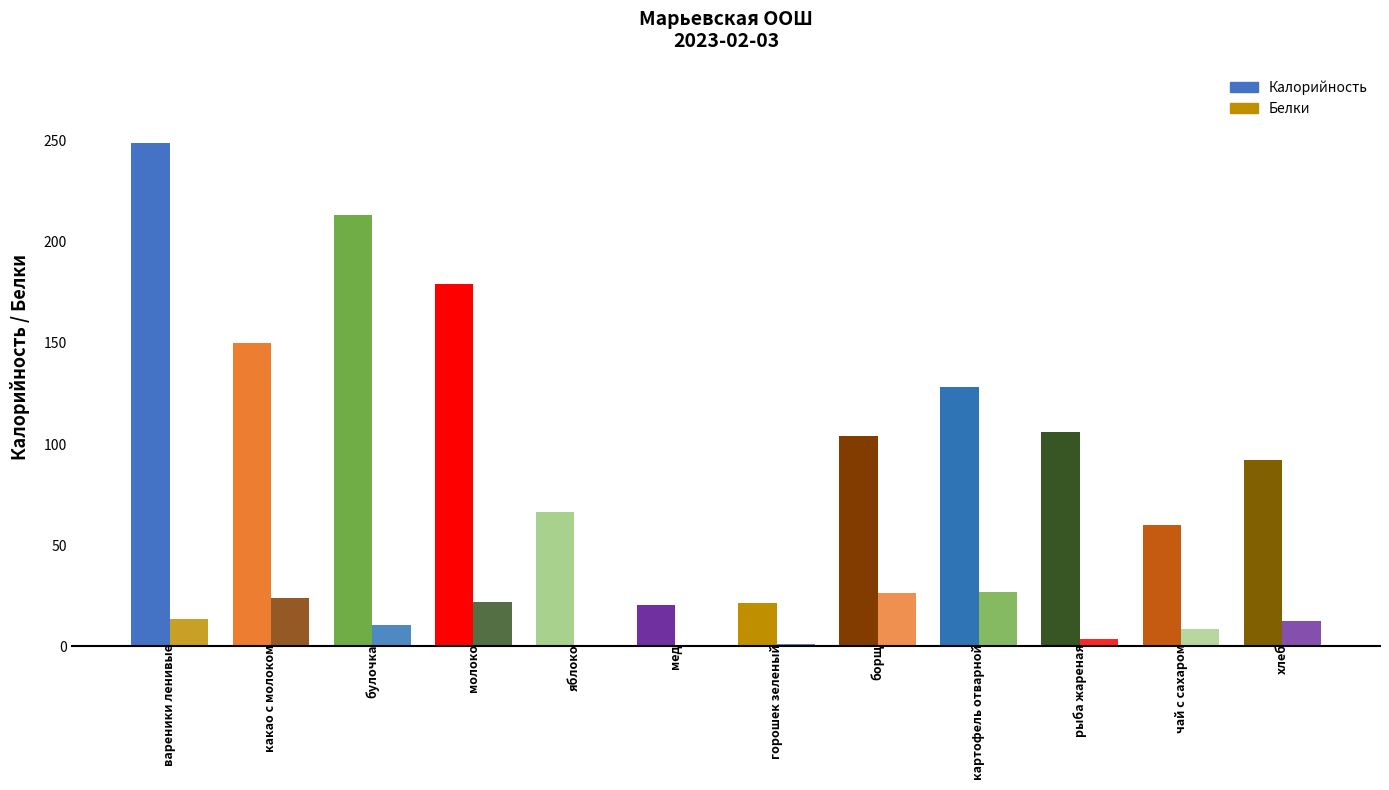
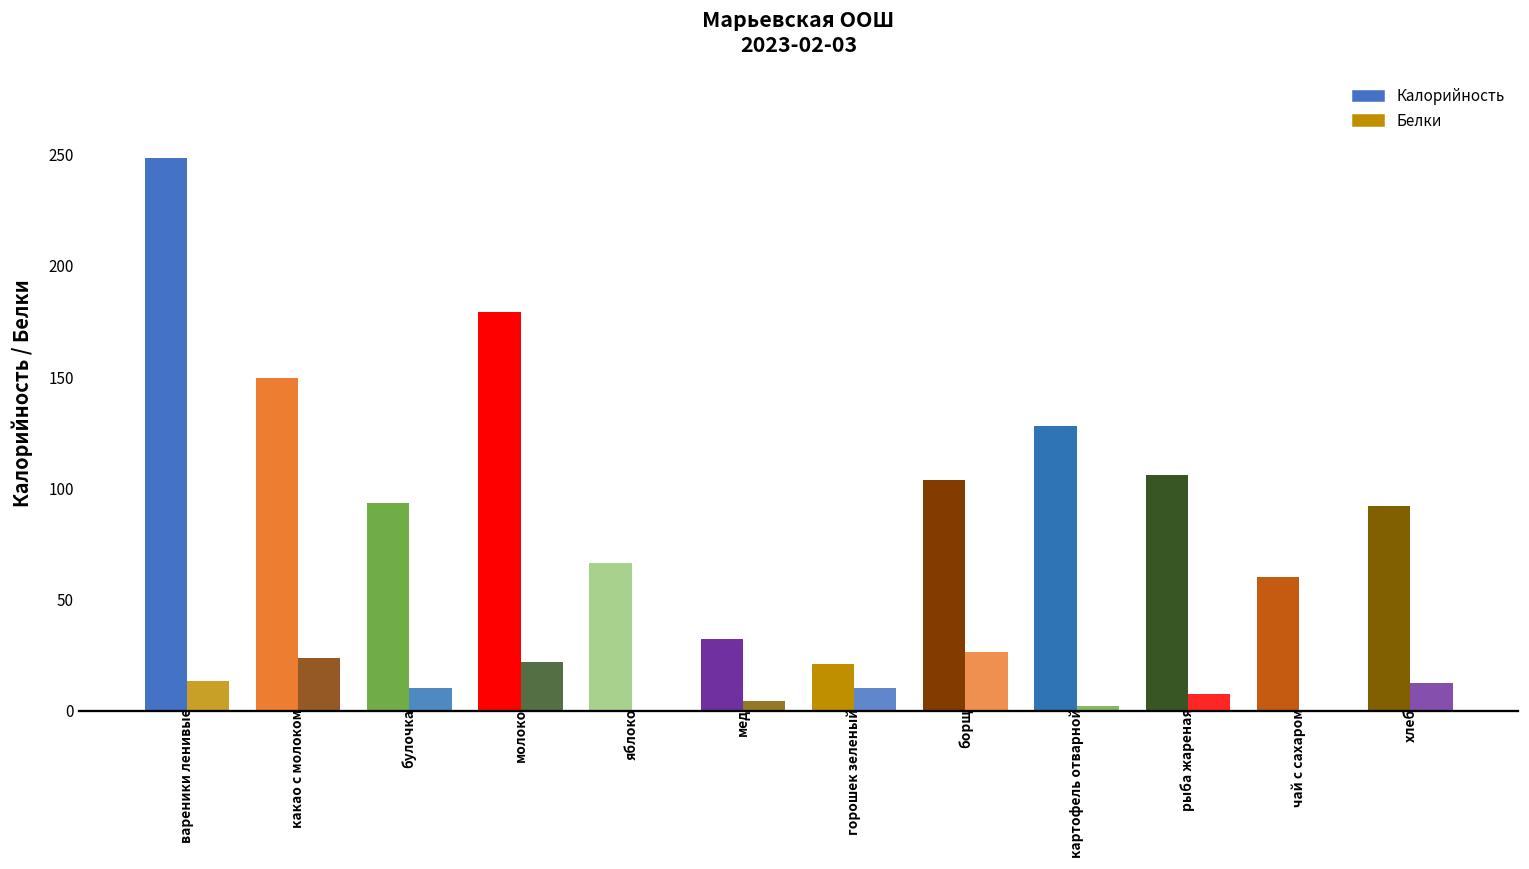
Калорийность, булочка: 213 -> 94
Калорийность, мед: 20 -> 32
Белки, мед: 0 -> 4
Белки, горошек зеленый: 1 -> 10
Белки, картофель отварной: 27 -> 2
Белки, рыба жареная: 3 -> 8
Белки, чай с сахаром: 9 -> 0
